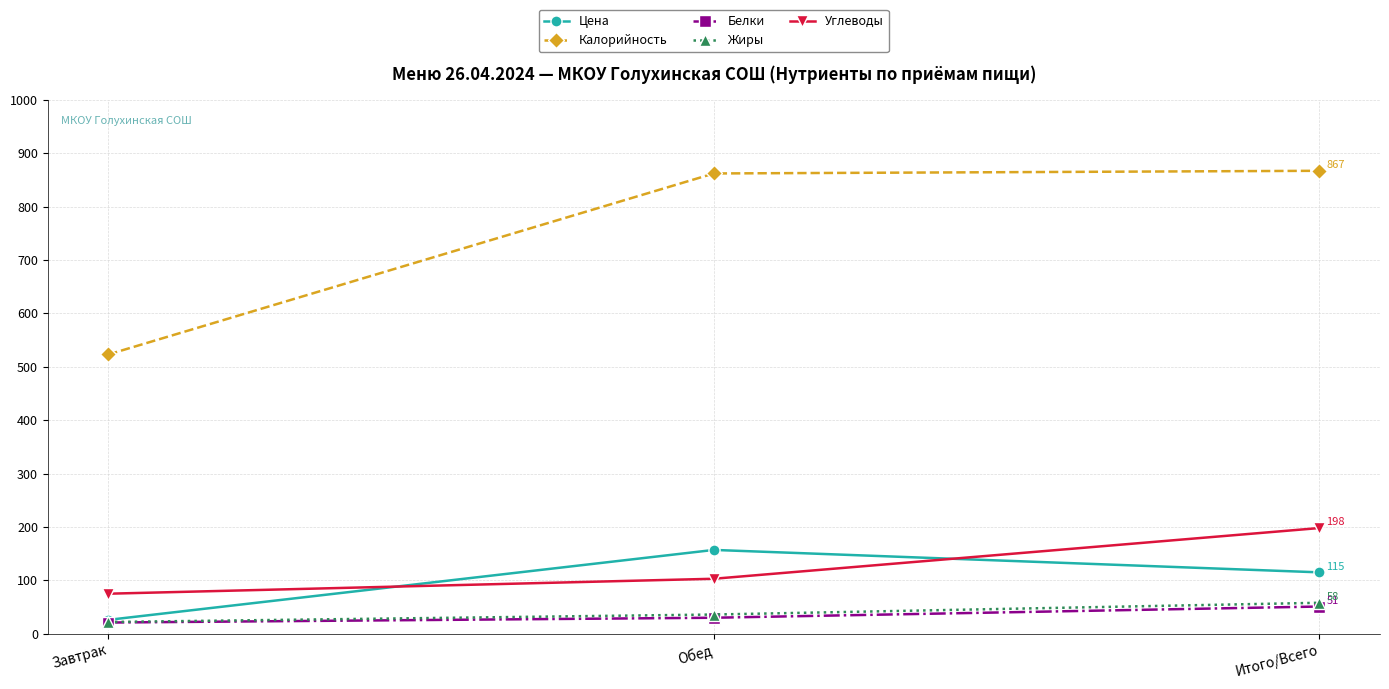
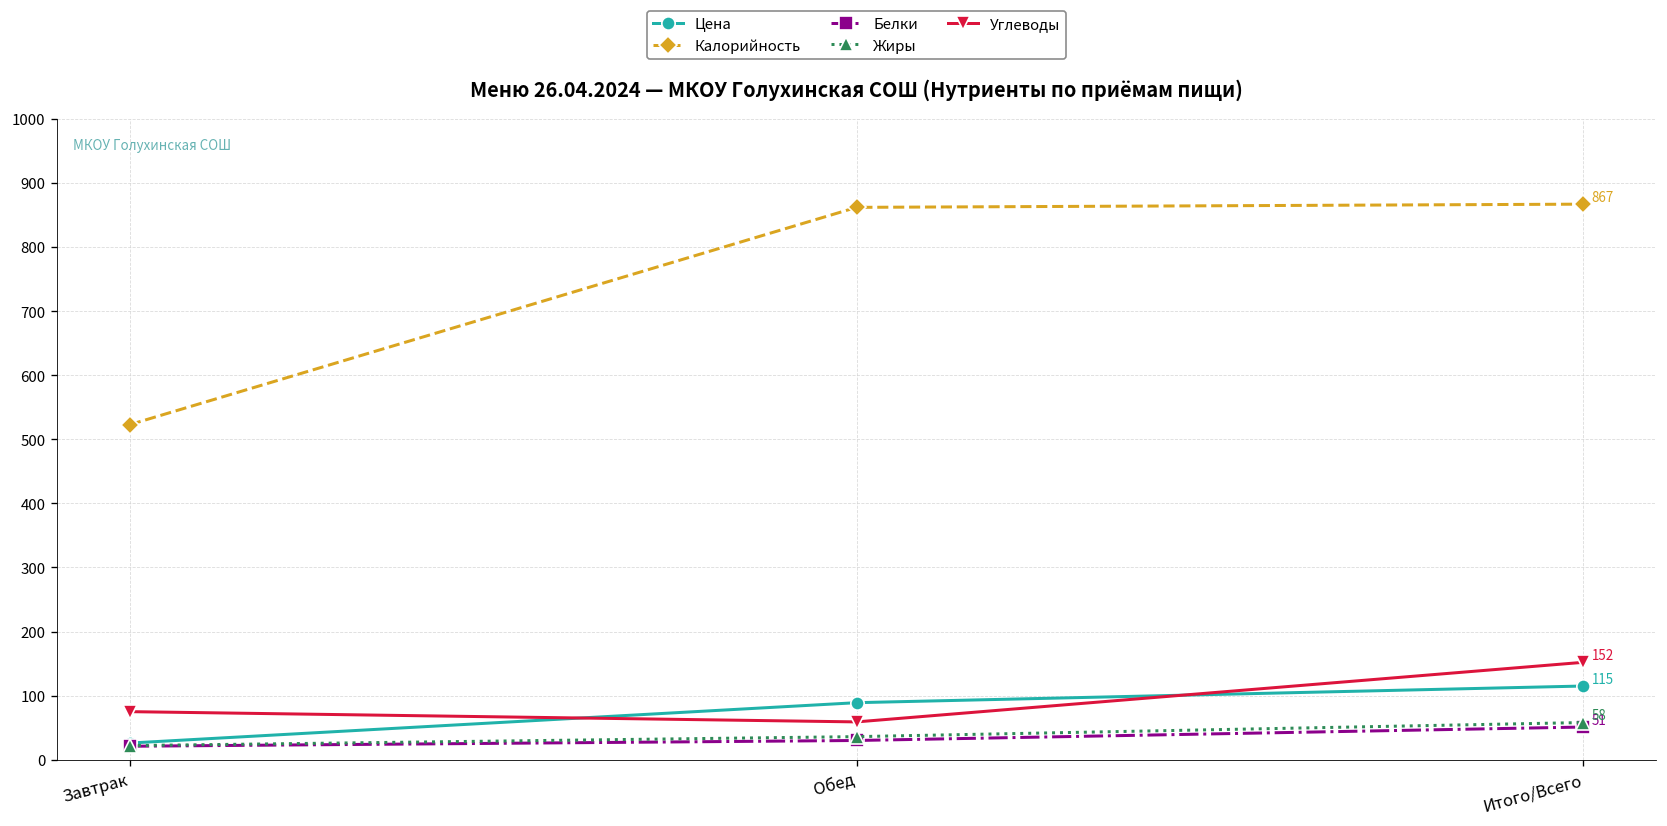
Цена, Обед: 160 -> 90
Углеводы, Обед: 100 -> 60
Углеводы, Итого/Всего: 198 -> 152
